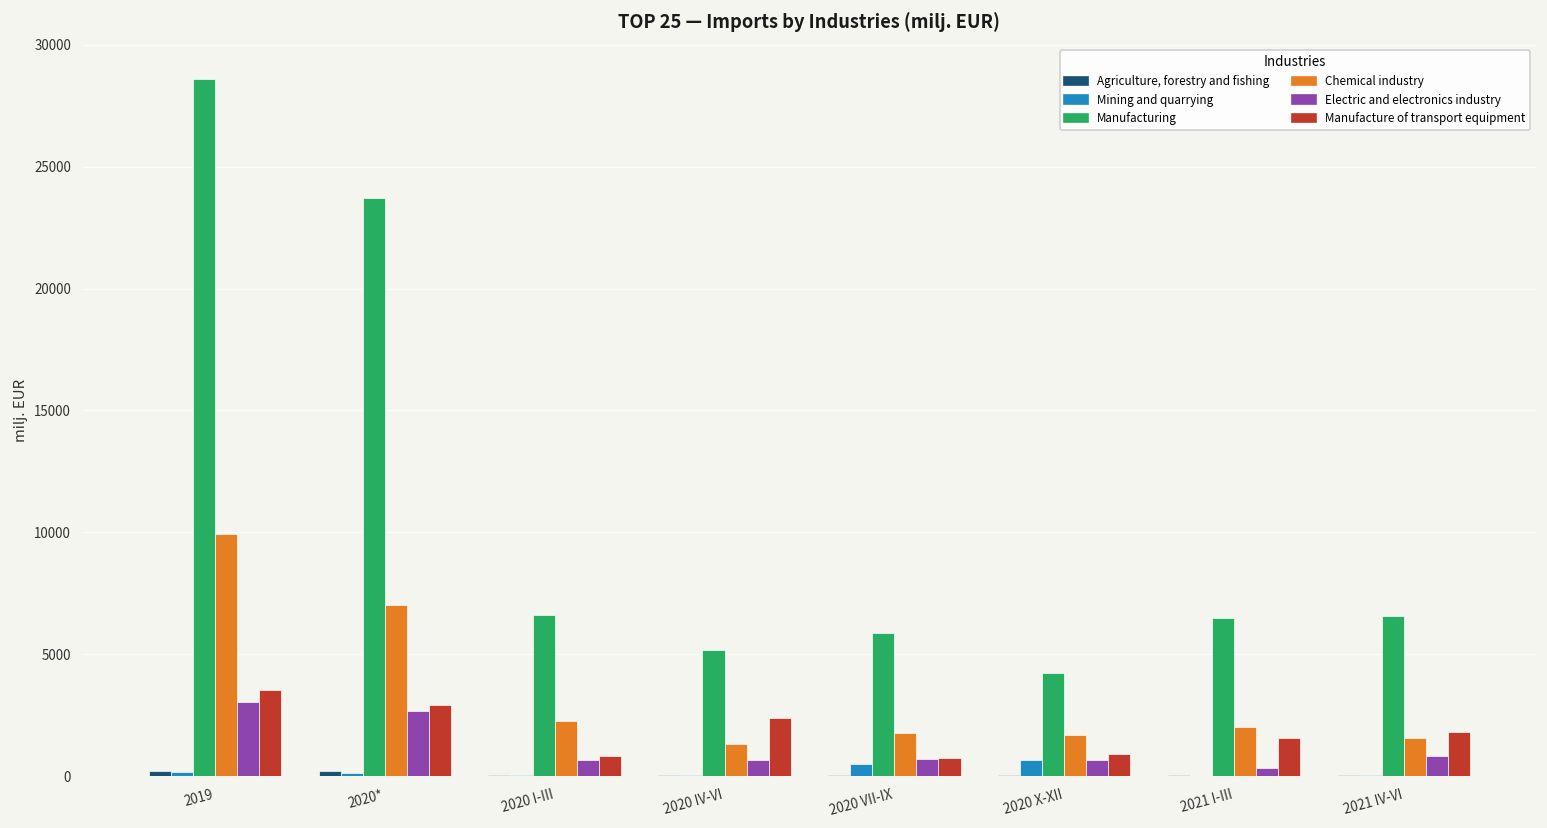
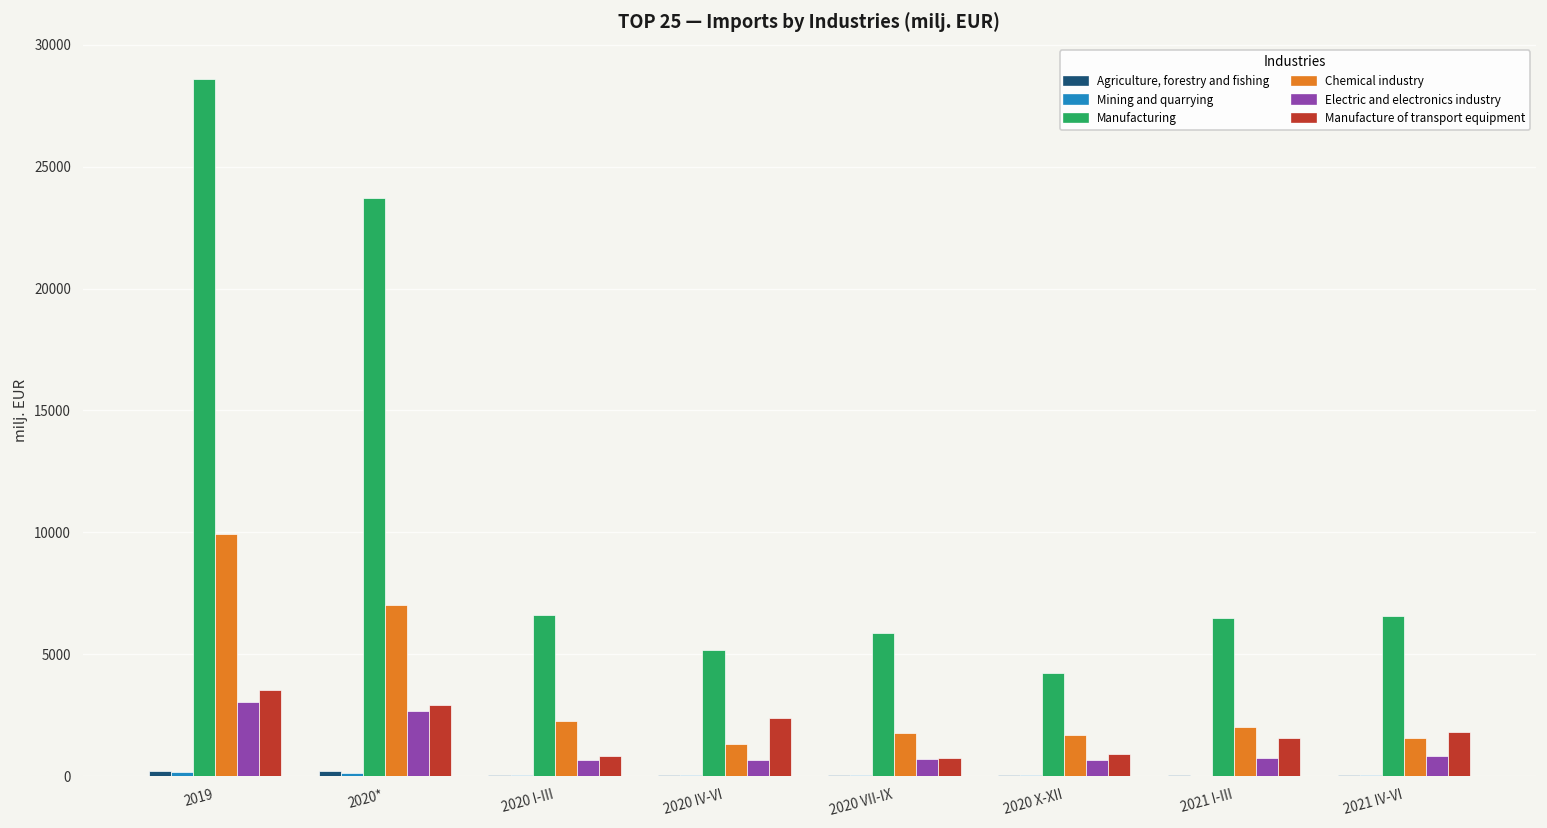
Mining and quarrying, 2020 VII-IX: 500 -> 0
Mining and quarrying, 2020 X-XII: 700 -> 0
Electric and electronics industry, 2021 I-III: 300 -> 700
